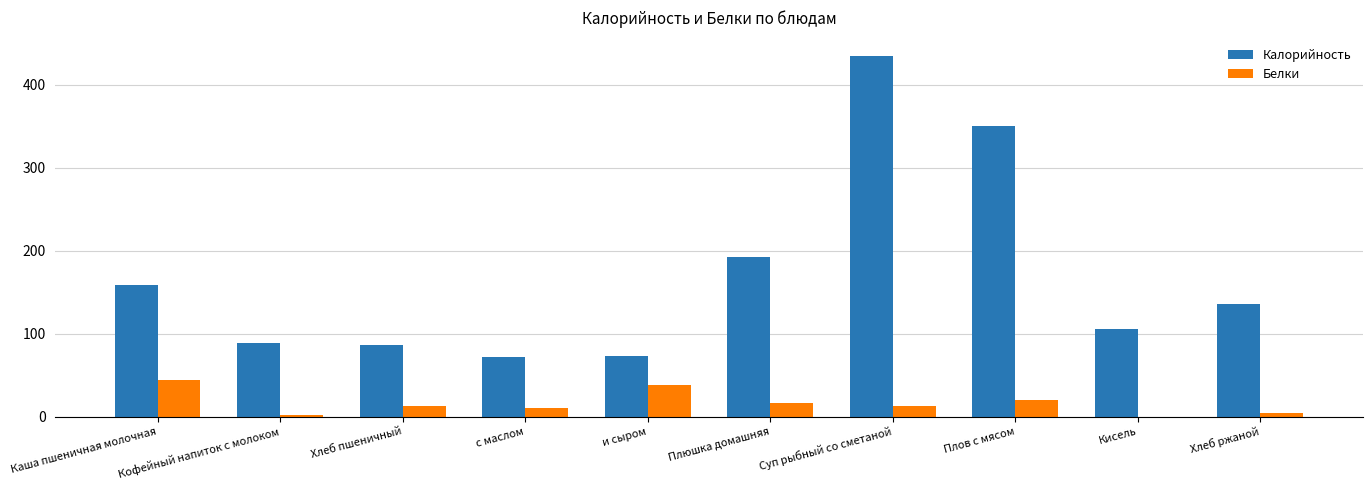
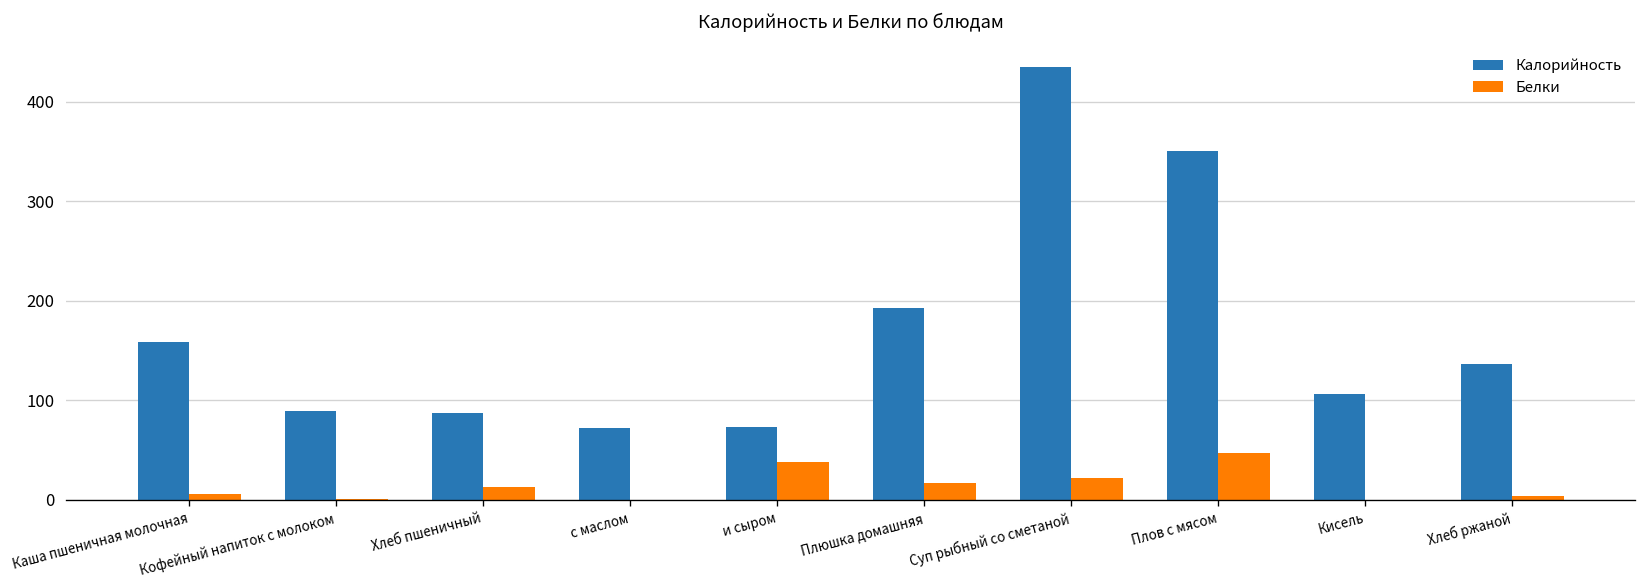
Белки, Каша пшеничная молочная: 40 -> 10
Белки, с маслом: 10 -> 0
Белки, Суп рыбный со сметаной: 10 -> 20
Белки, Плов с мясом: 20 -> 50
